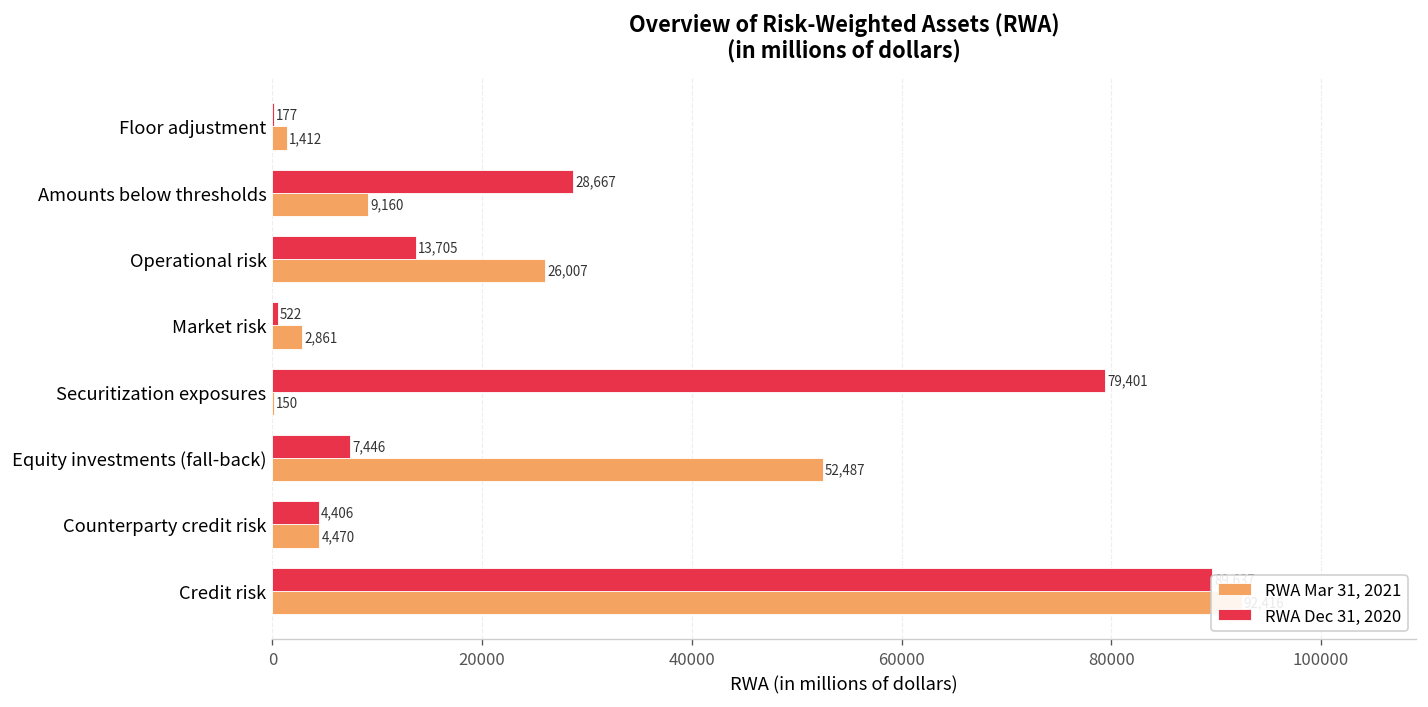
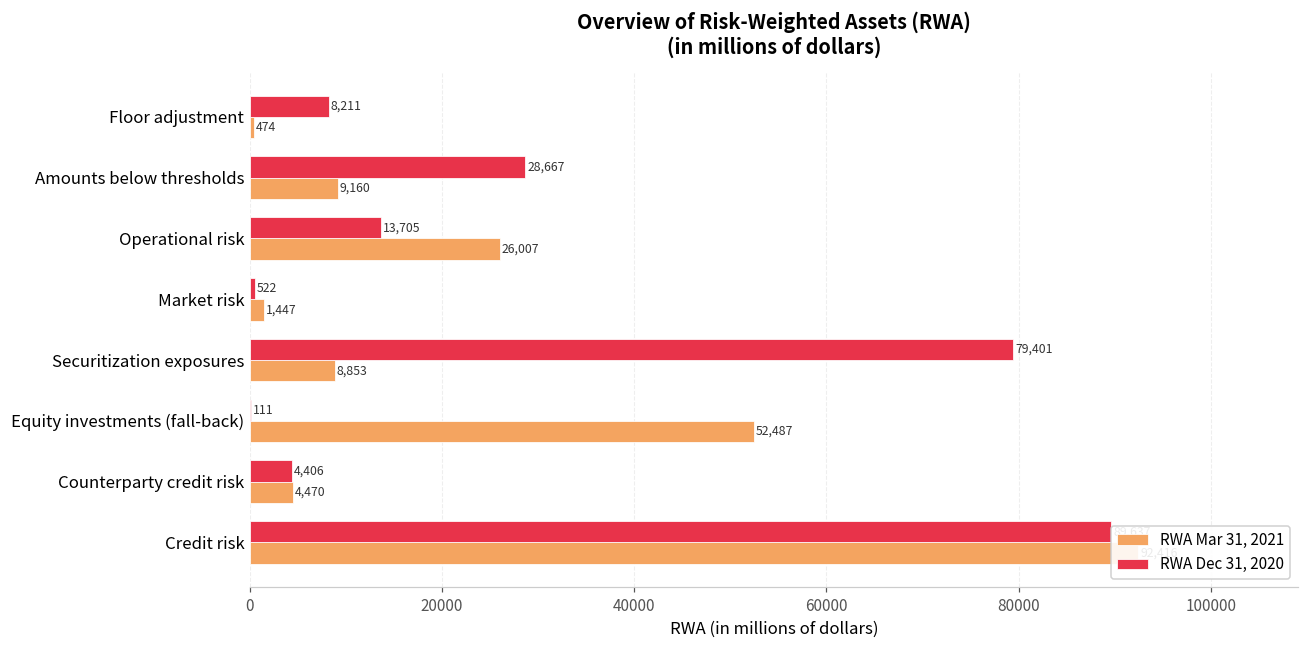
RWA Dec 31, 2020, Floor adjustment: 177 -> 8,211
RWA Mar 31, 2021, Floor adjustment: 1,412 -> 474
RWA Mar 31, 2021, Market risk: 2,861 -> 1,447
RWA Mar 31, 2021, Securitization exposures: 150 -> 8,853
RWA Dec 31, 2020, Equity investments (fall-back): 7,446 -> 111
